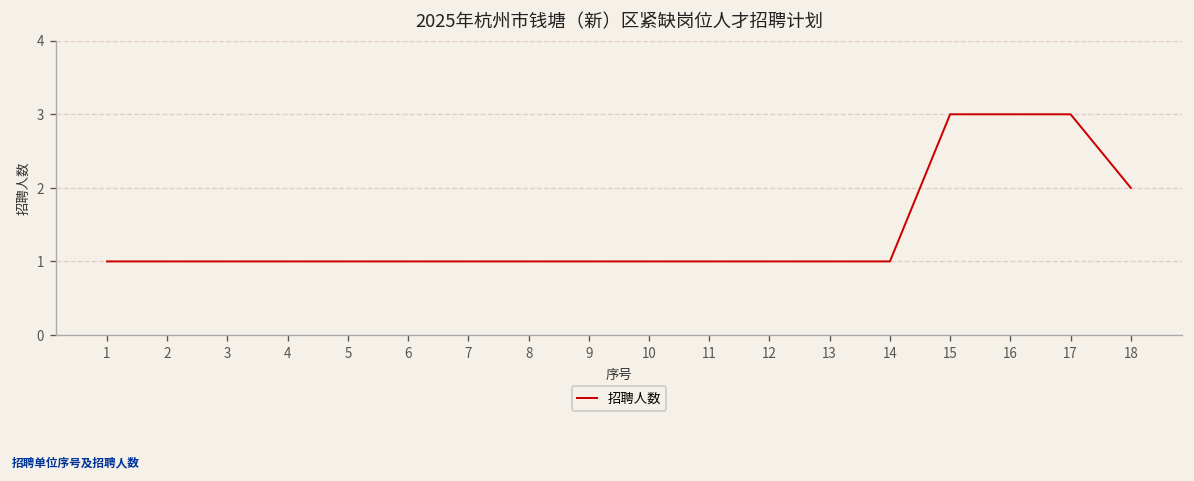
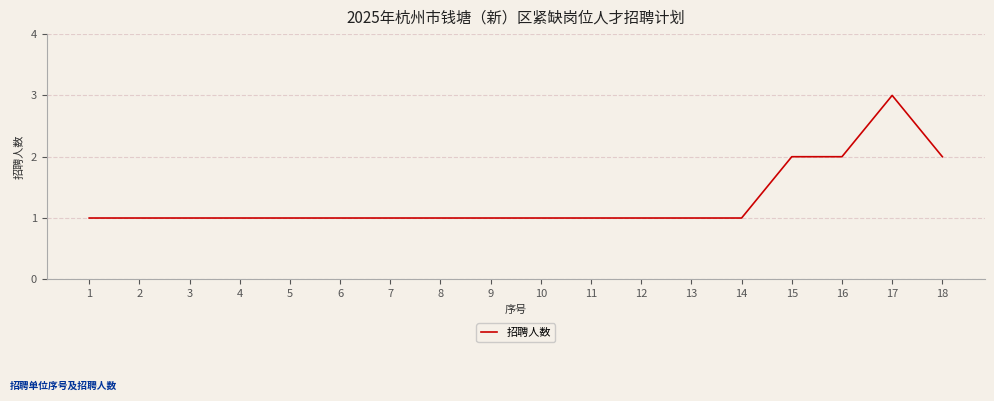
15: 3 -> 2
16: 3 -> 2
